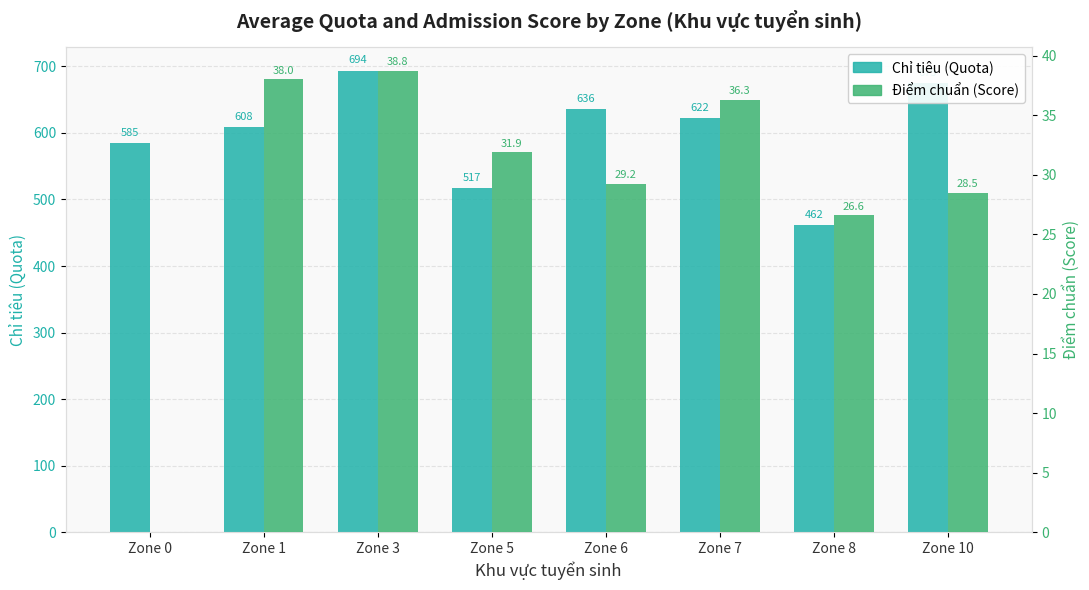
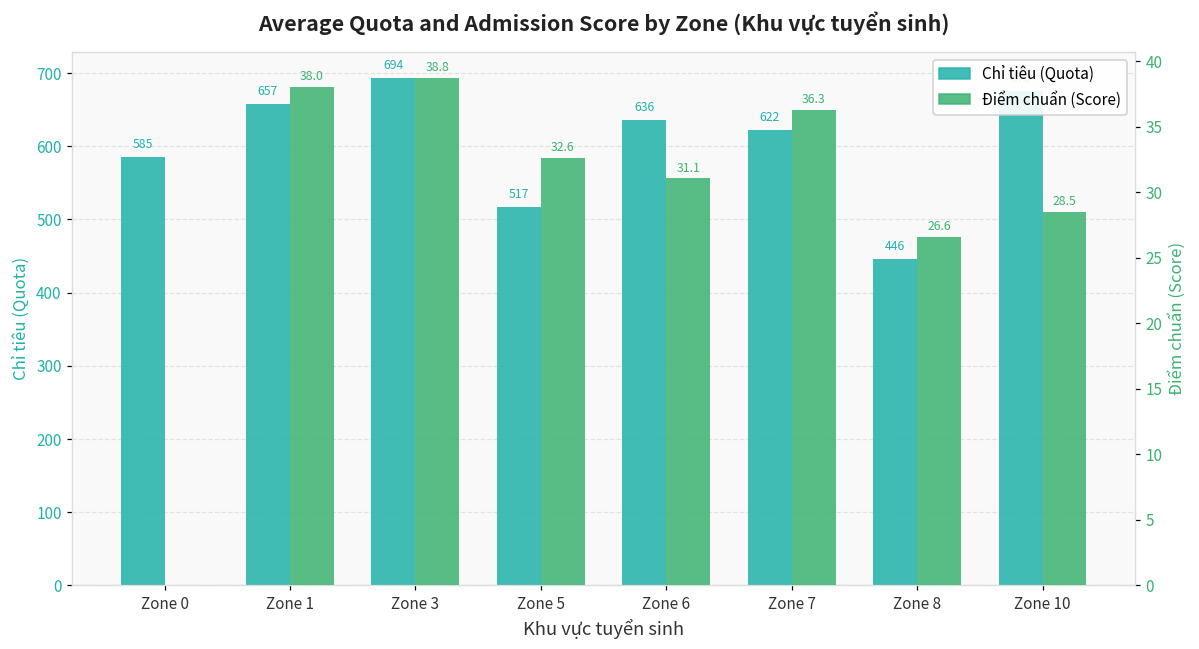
Chỉ tiêu (Quota), Zone 1: 608 -> 657
Chỉ tiêu (Quota), Zone 8: 462 -> 446
Điểm chuẩn (Score), Zone 5: 31.9 -> 32.6
Điểm chuẩn (Score), Zone 6: 29.2 -> 31.1
